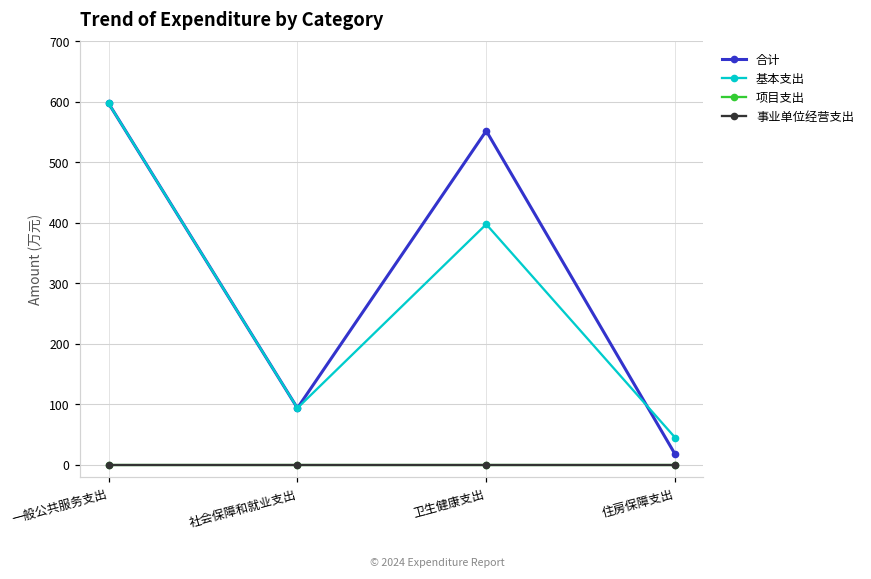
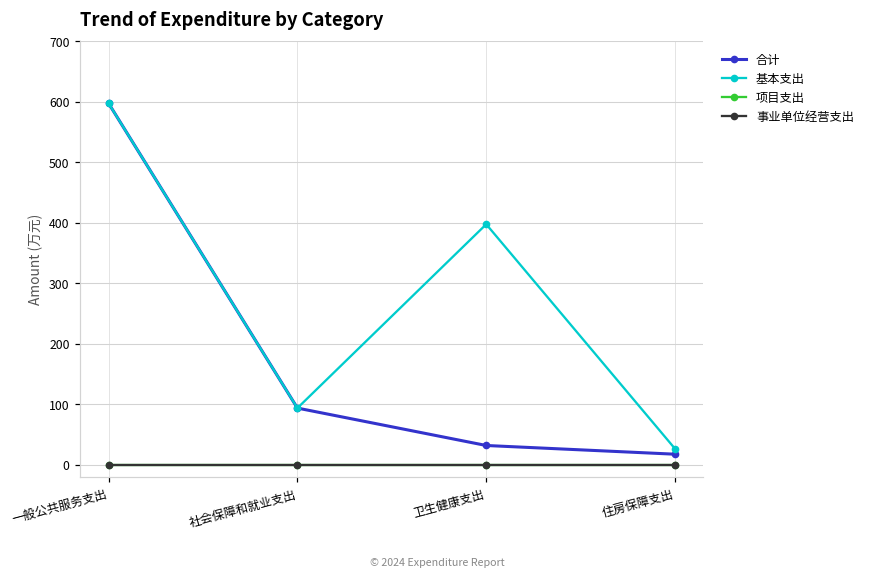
合计, 卫生健康支出: 550 -> 30
基本支出, 住房保障支出: 40 -> 30
